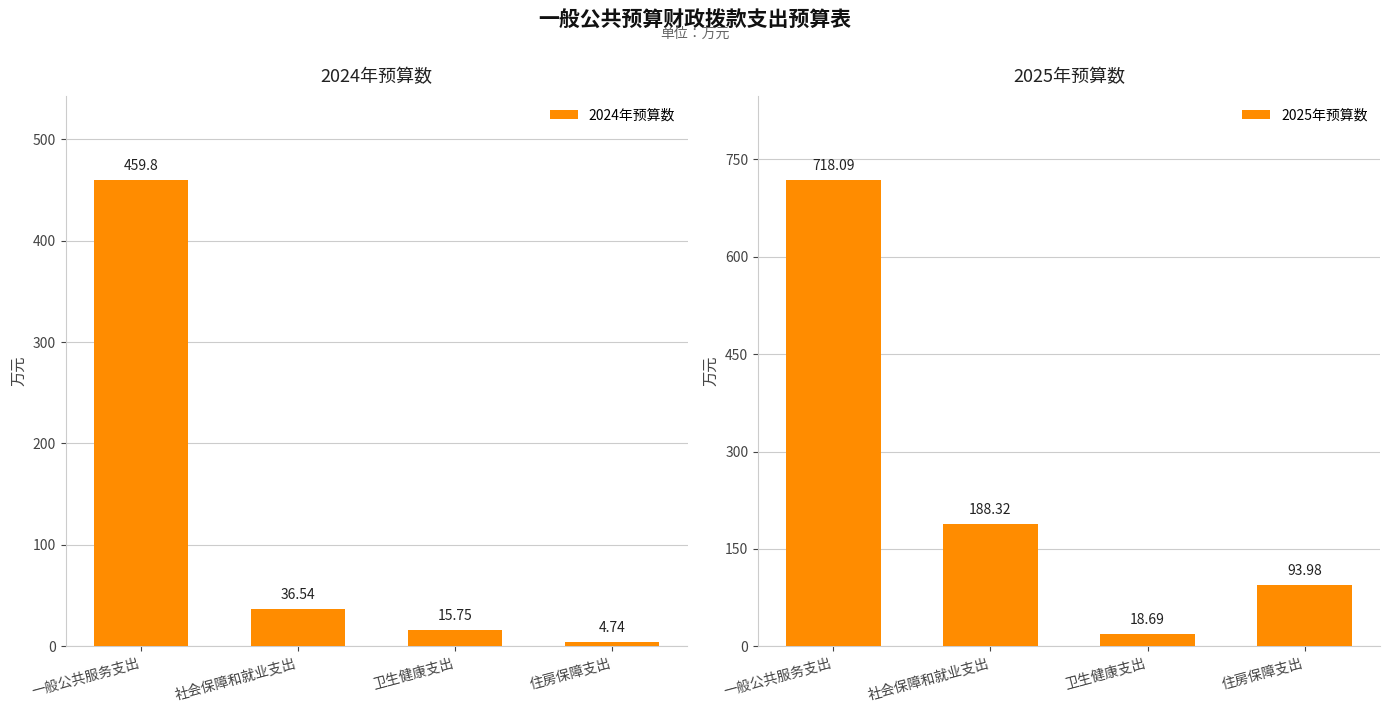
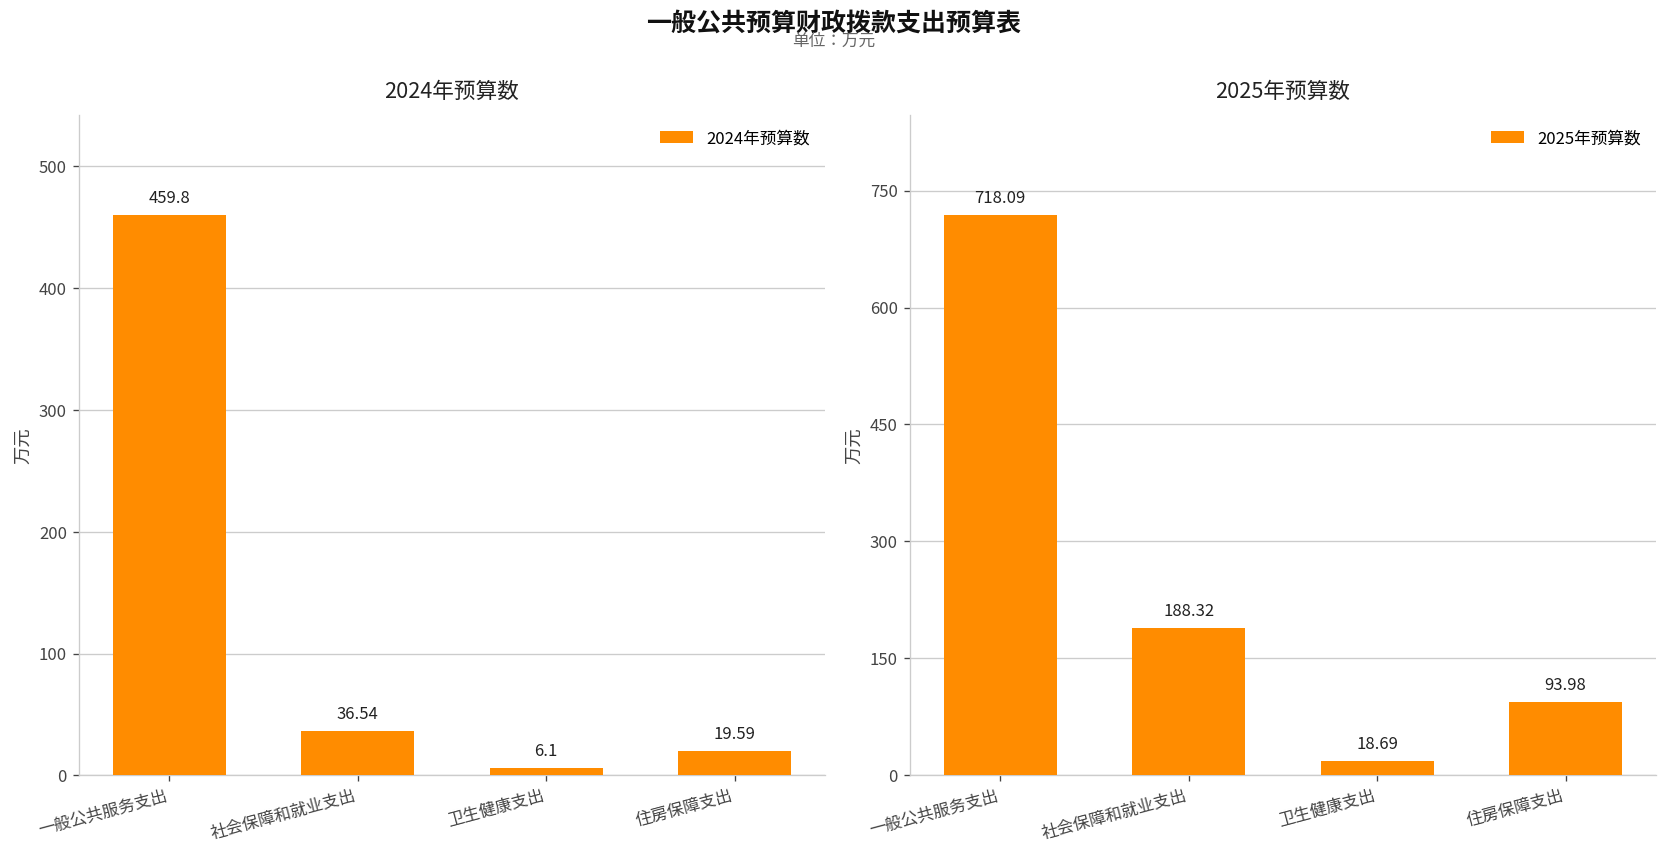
2024年预算数, 卫生健康支出: 15.75 -> 6.1
2024年预算数, 住房保障支出: 4.74 -> 19.59
